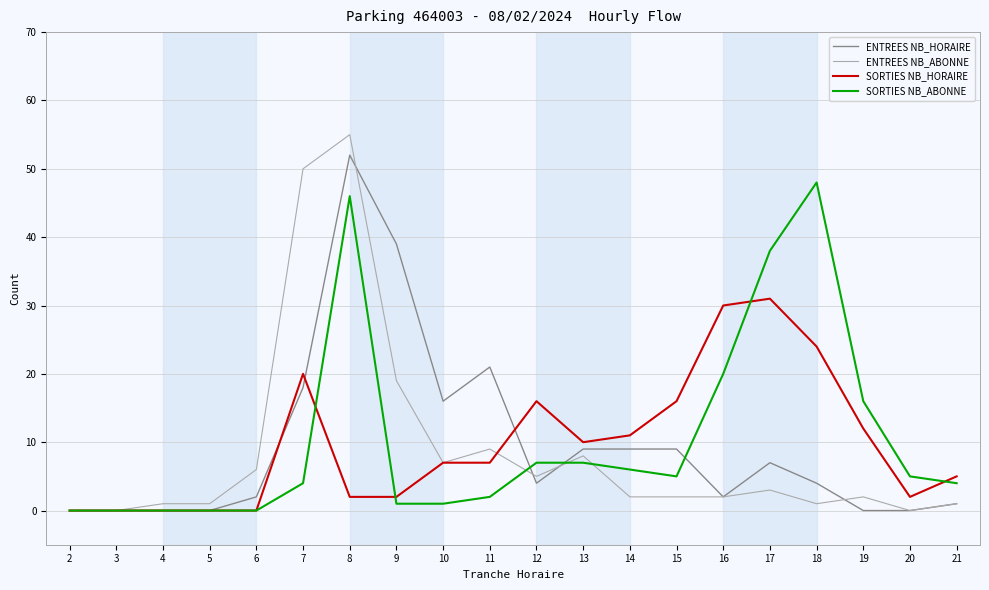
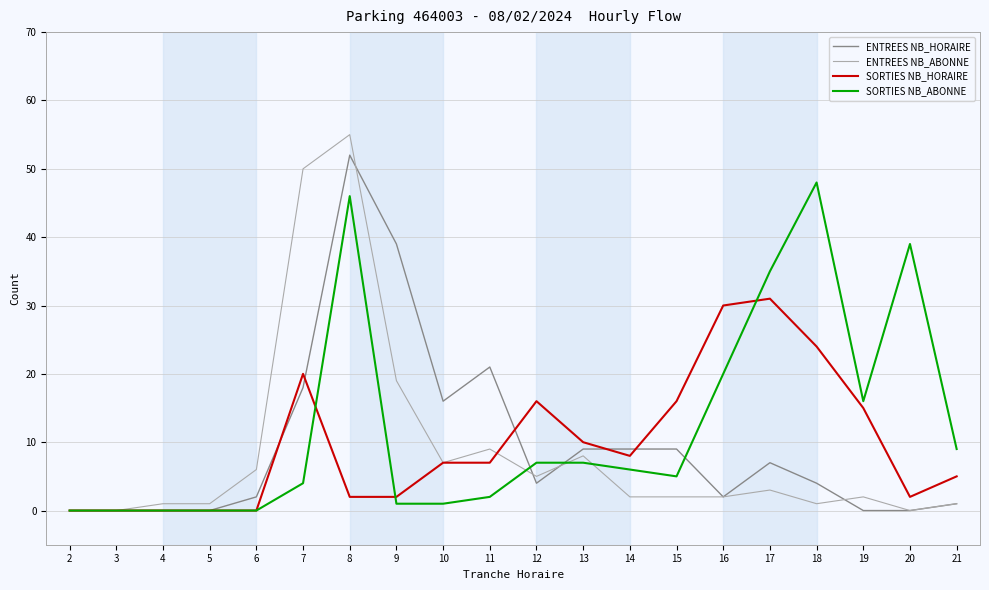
SORTIES NB_HORAIRE, 14: 11 -> 8
SORTIES NB_ABONNE, 17: 38 -> 35
SORTIES NB_HORAIRE, 19: 12 -> 15
SORTIES NB_ABONNE, 20: 5 -> 39
SORTIES NB_ABONNE, 21: 4 -> 9
